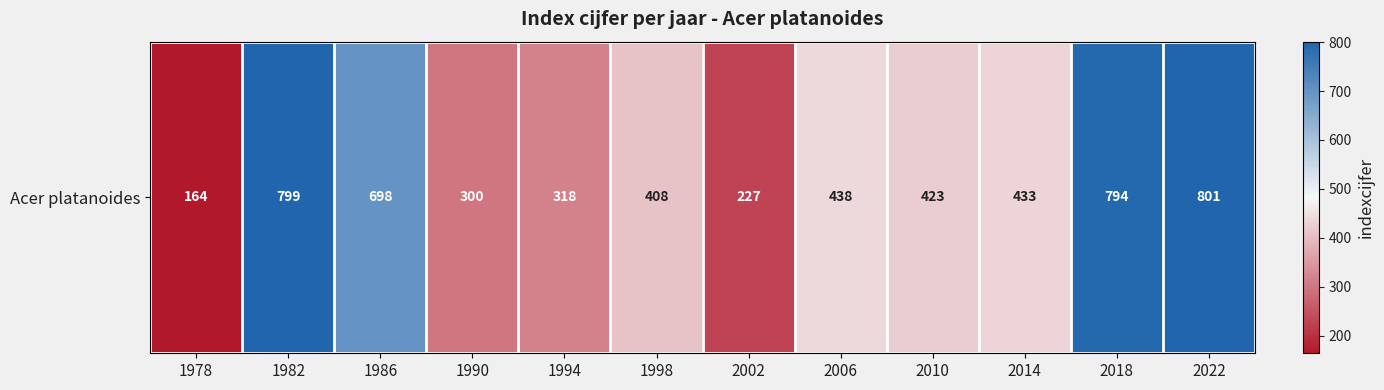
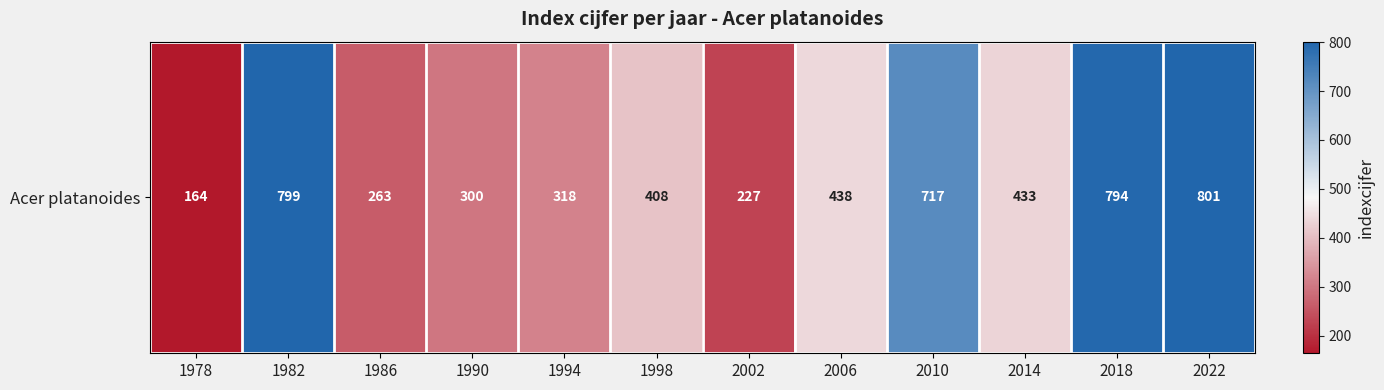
Acer platanoides, 1986: 698 -> 263
Acer platanoides, 2010: 423 -> 717
